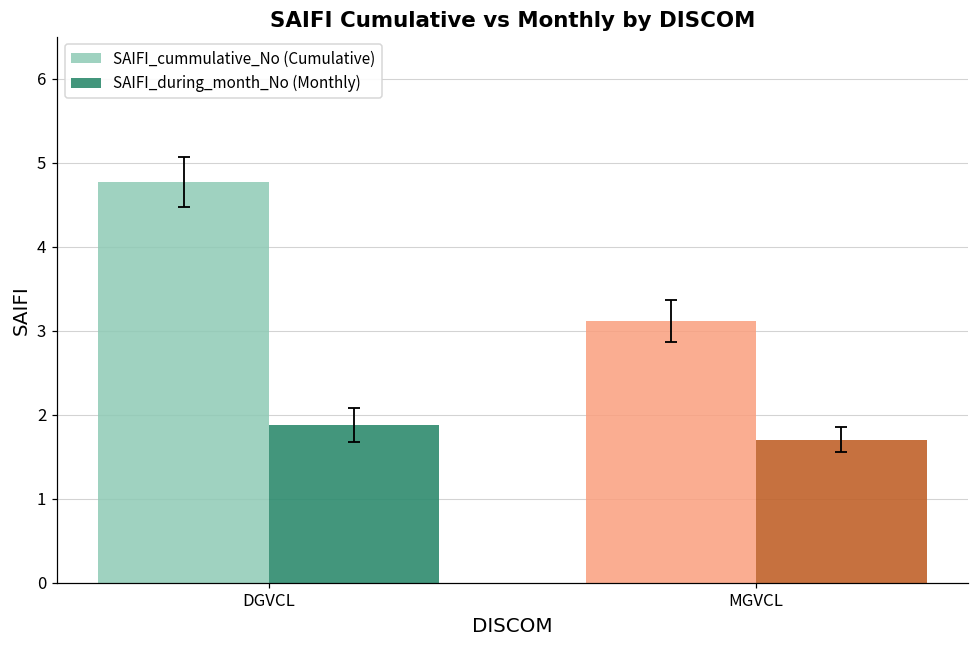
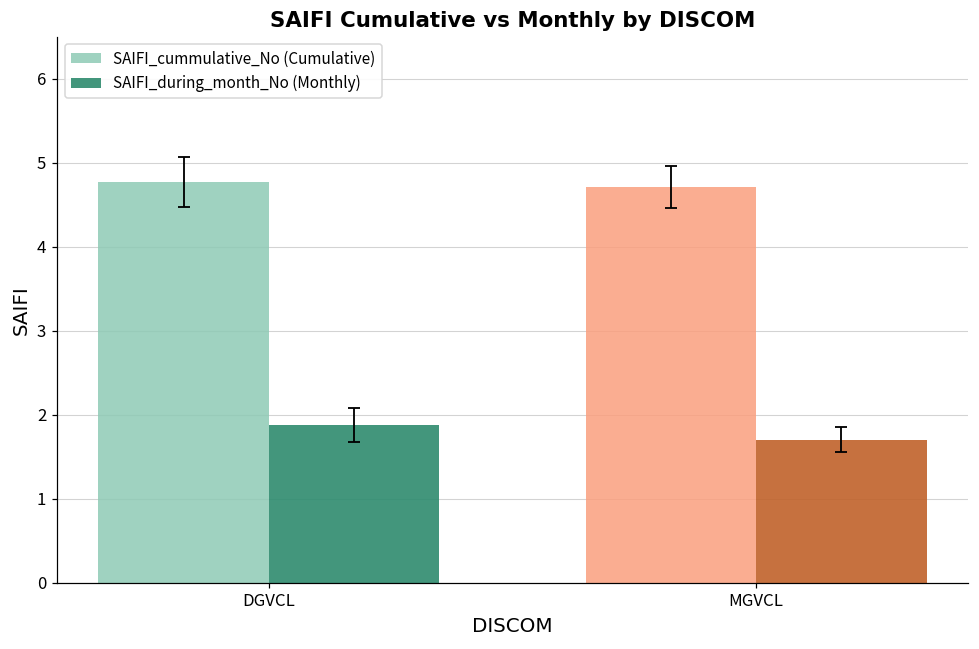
SAIFI_cummulative_No (Cumulative), MGVCL: 3.1 -> 4.7
